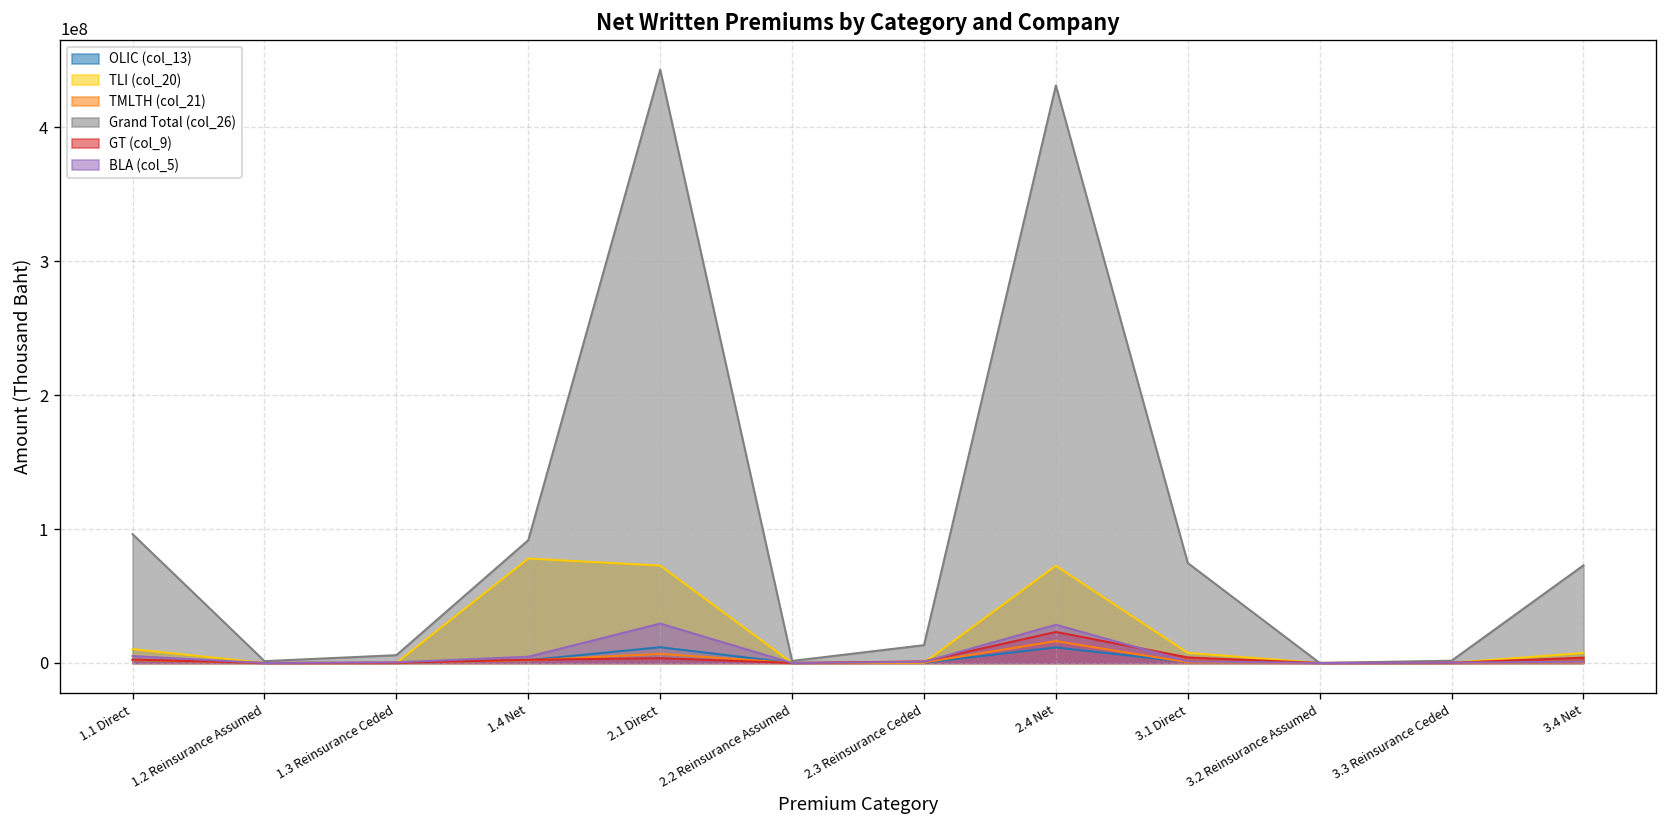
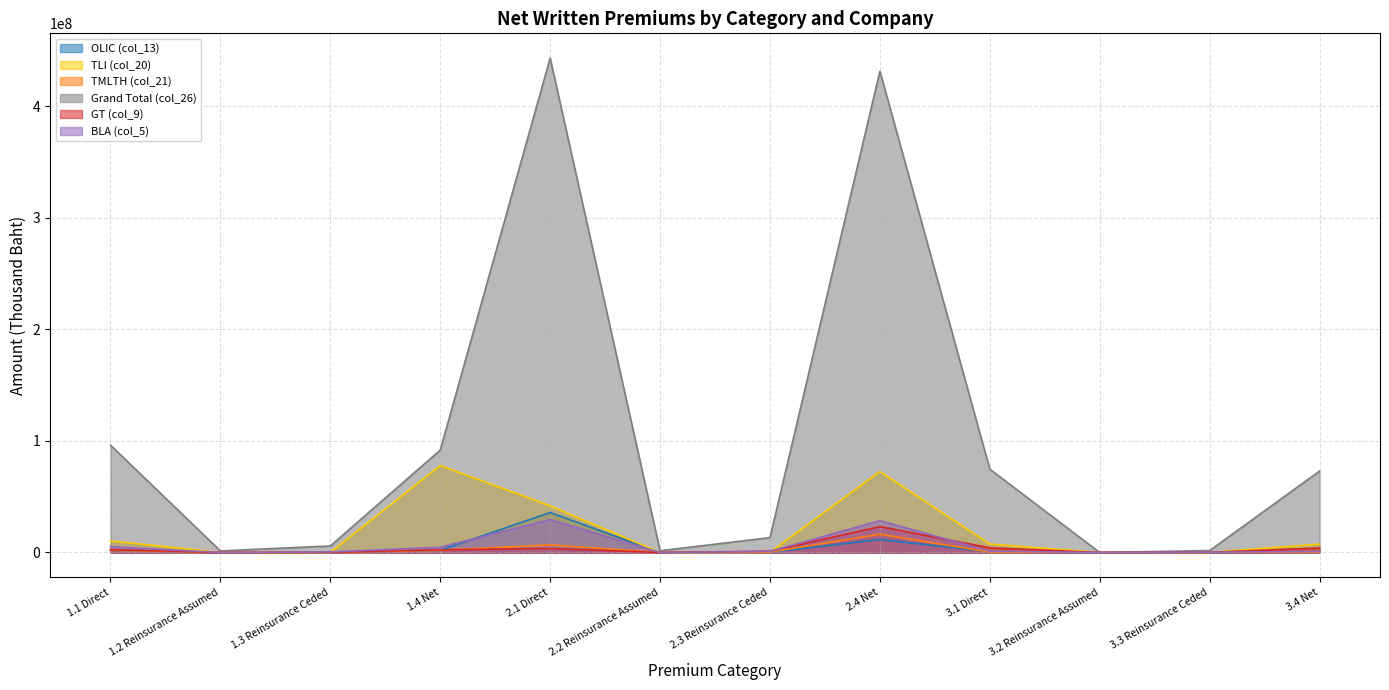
OLIC (col_13), 2.1 Direct: 12000000 -> 36000000
TLI (col_20), 2.1 Direct: 73000000 -> 42000000
